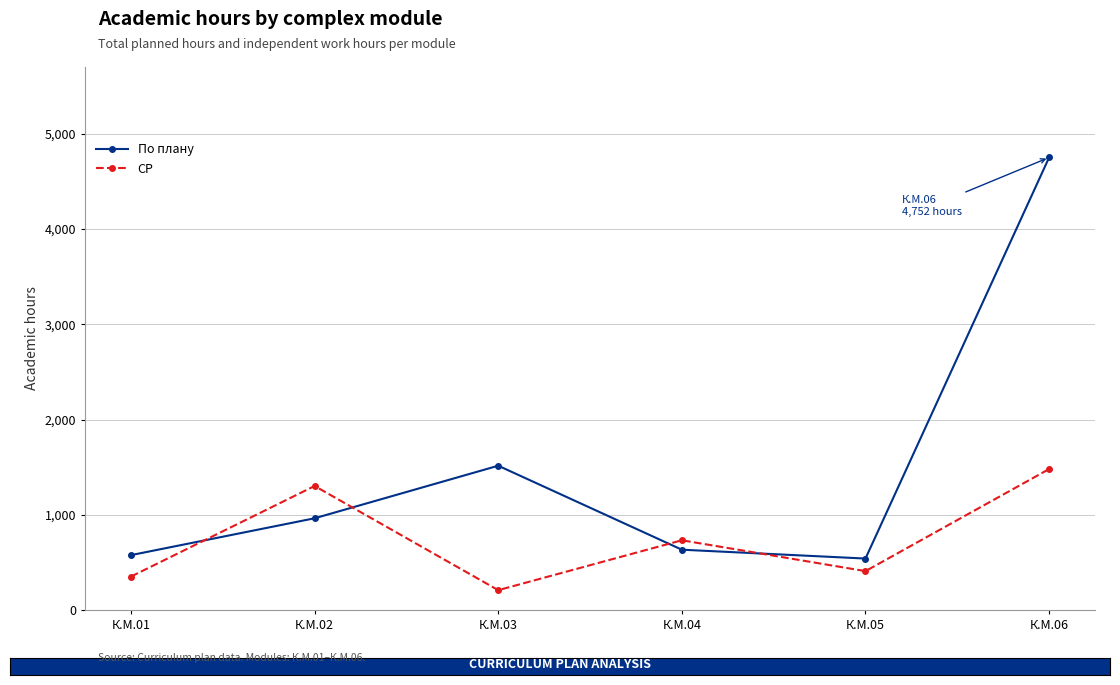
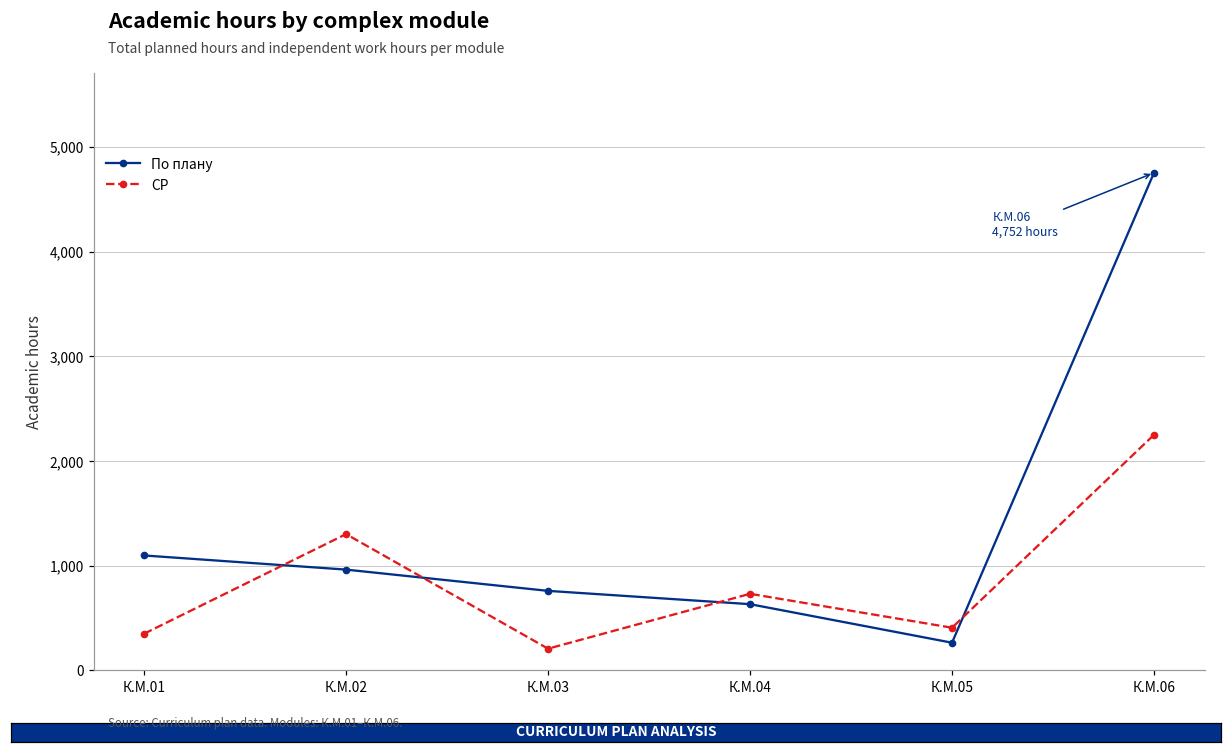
По плану, К.М.01: 600 -> 1,100
По плану, К.М.03: 1,500 -> 800
По плану, К.М.05: 500 -> 300
СР, К.М.06: 1,500 -> 2,300
